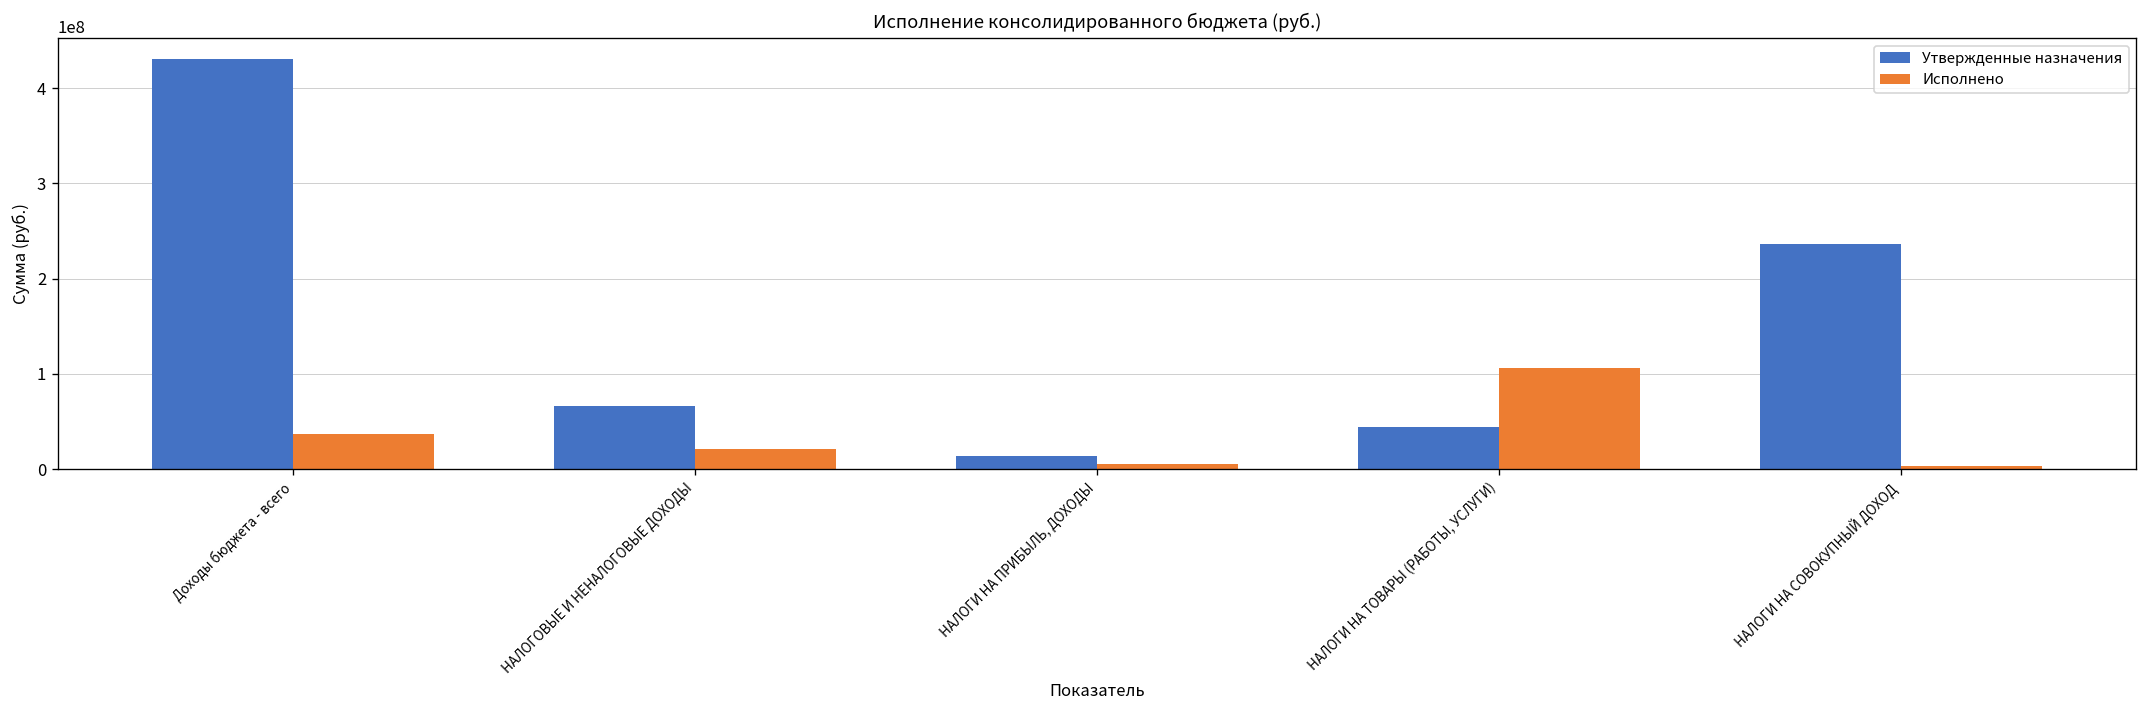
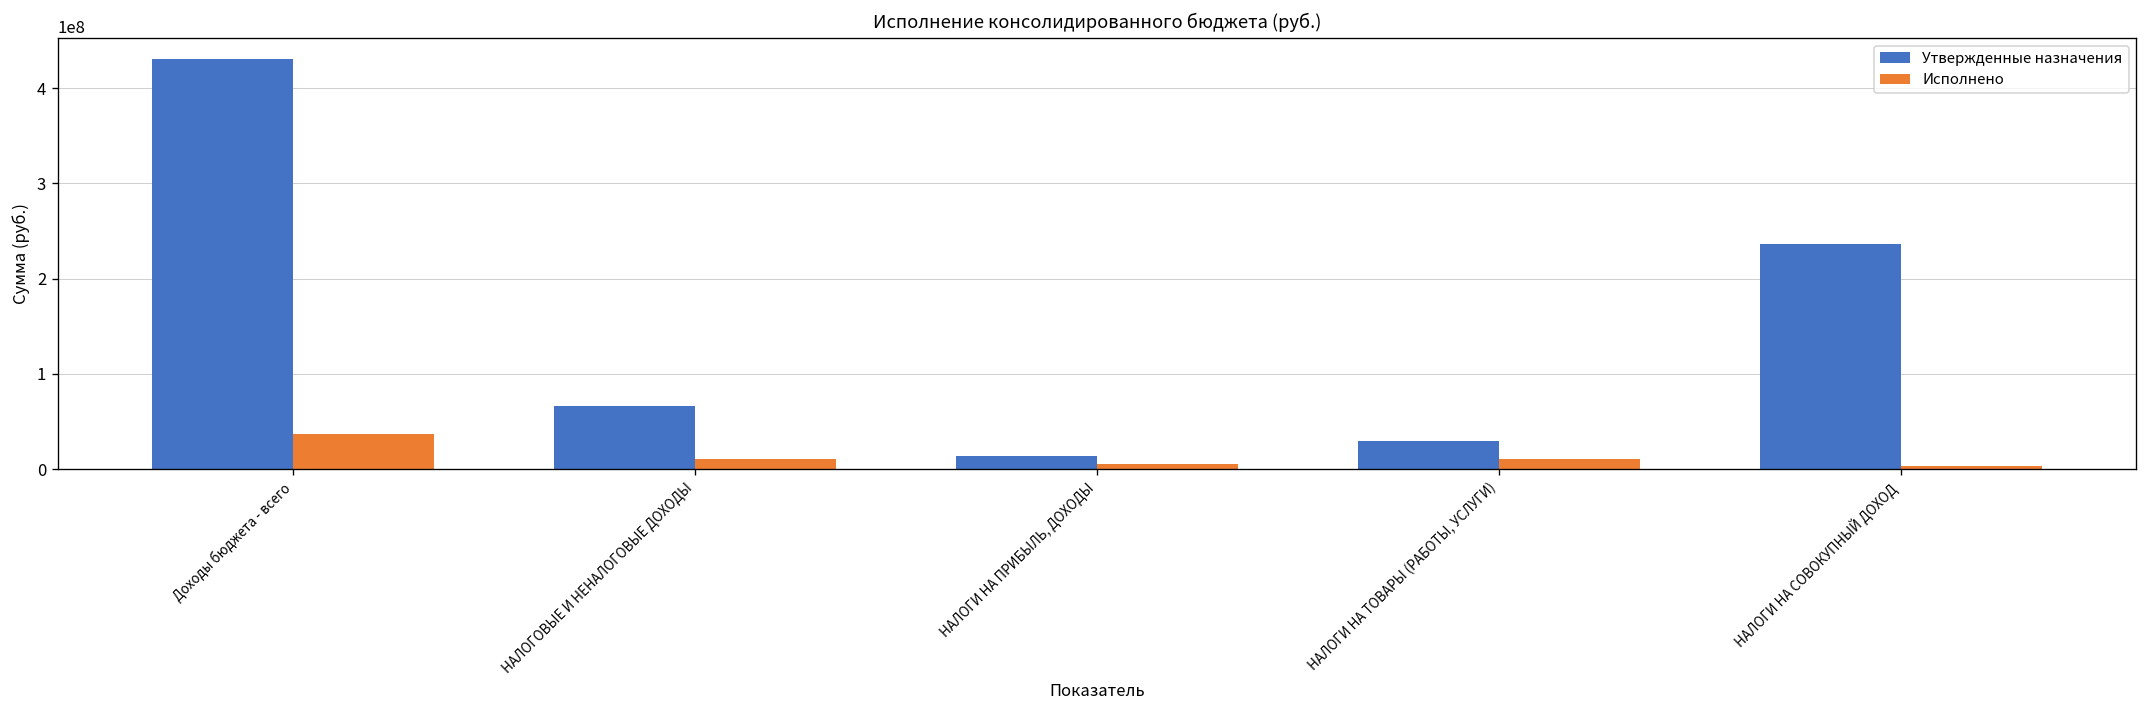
Исполнено, НАЛОГОВЫЕ И НЕНАЛОГОВЫЕ ДОХОДЫ: 20000000 -> 10000000
Утвержденные назначения, НАЛОГИ НА ТОВАРЫ (РАБОТЫ, УСЛУГИ): 40000000 -> 30000000
Исполнено, НАЛОГИ НА ТОВАРЫ (РАБОТЫ, УСЛУГИ): 110000000 -> 10000000
